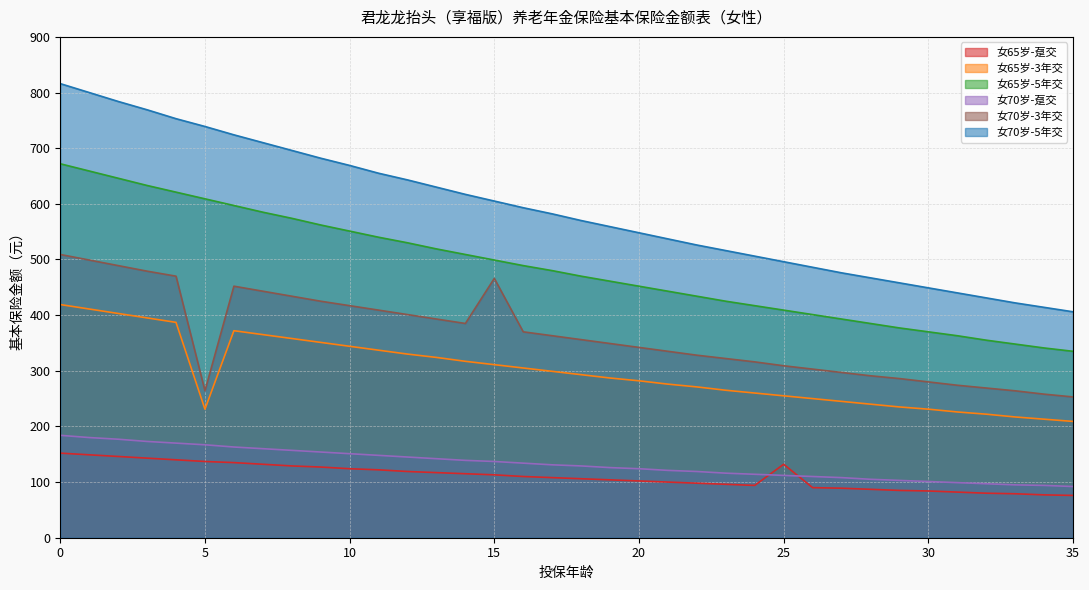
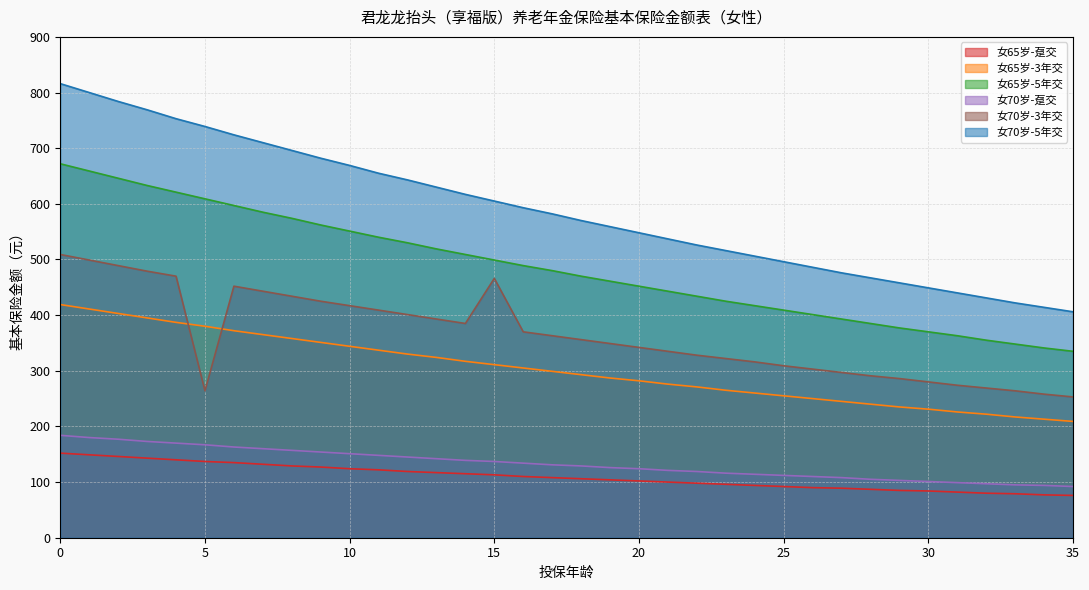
女65岁-3年交, 5: 230 -> 380
女65岁-趸交, 25: 130 -> 90
